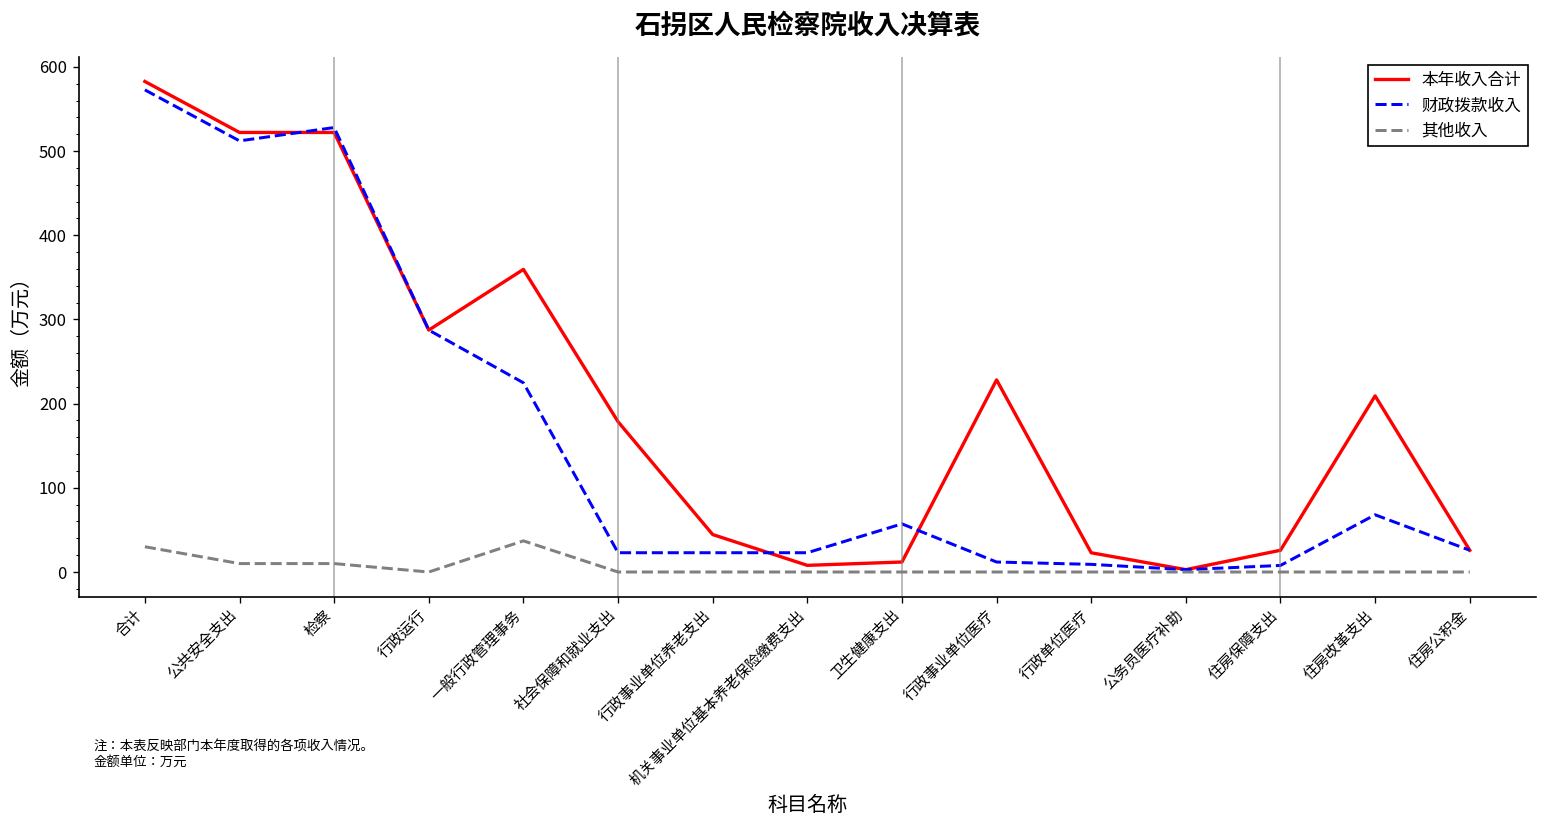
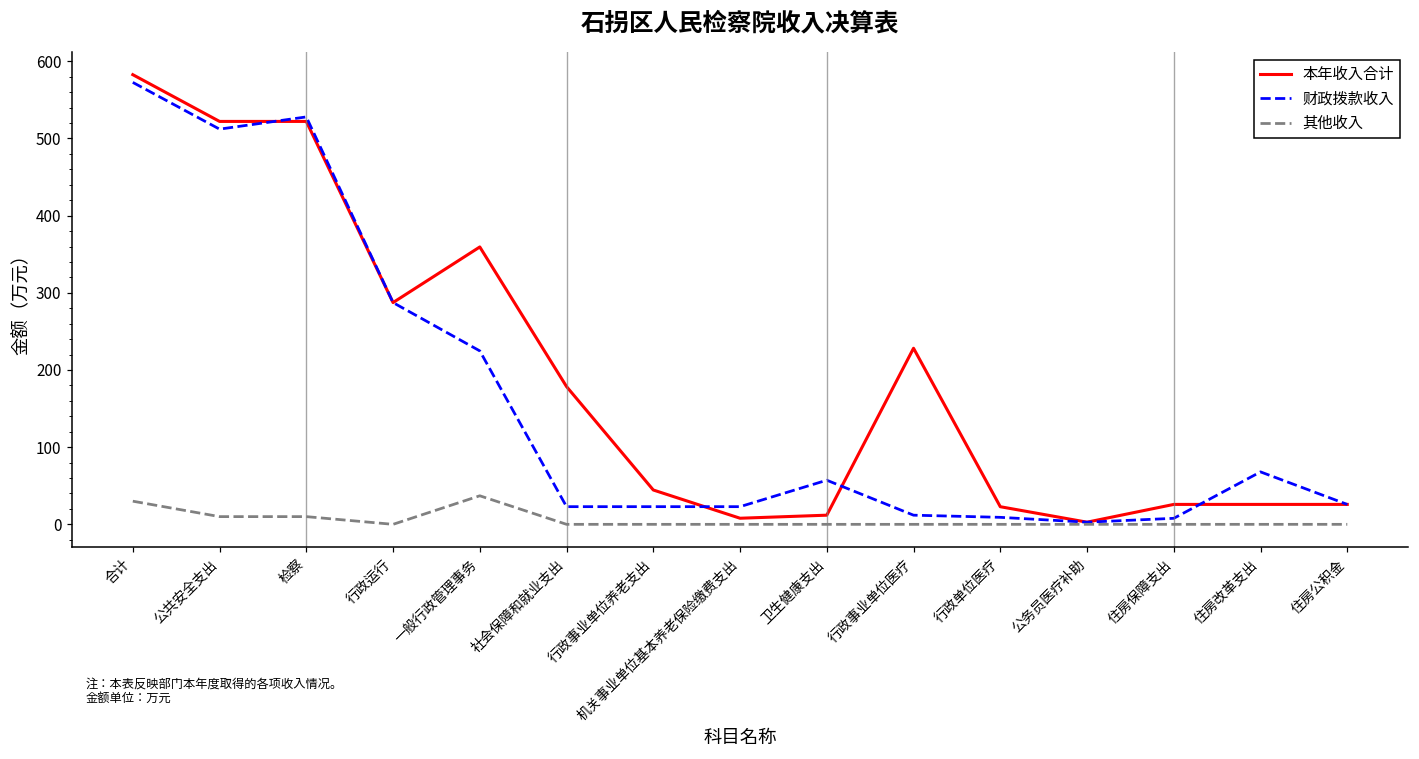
本年收入合计, 住房改革支出: 210 -> 30
